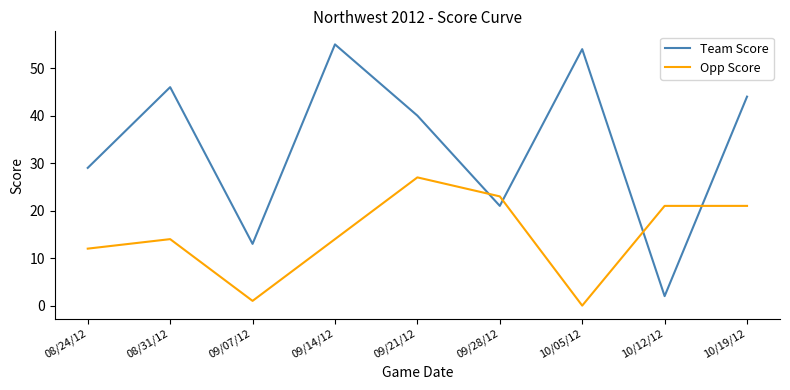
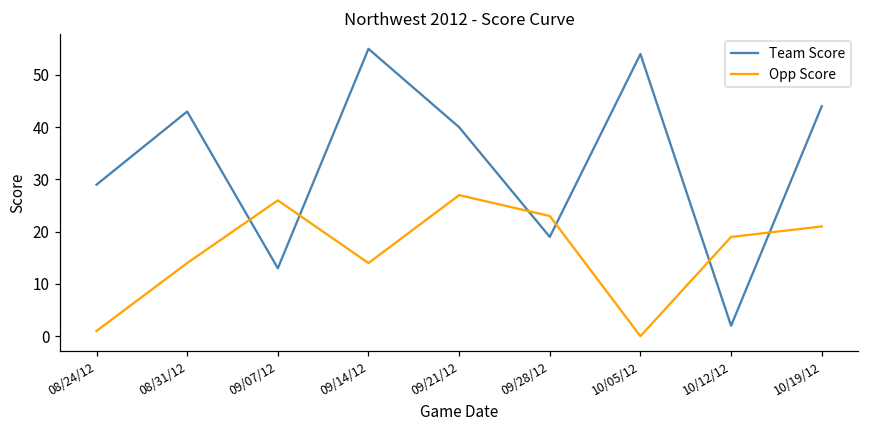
Opp Score, 08/24/12: 12 -> 1
Team Score, 08/31/12: 46 -> 43
Opp Score, 09/07/12: 1 -> 26
Team Score, 09/28/12: 21 -> 19
Opp Score, 10/12/12: 21 -> 19
